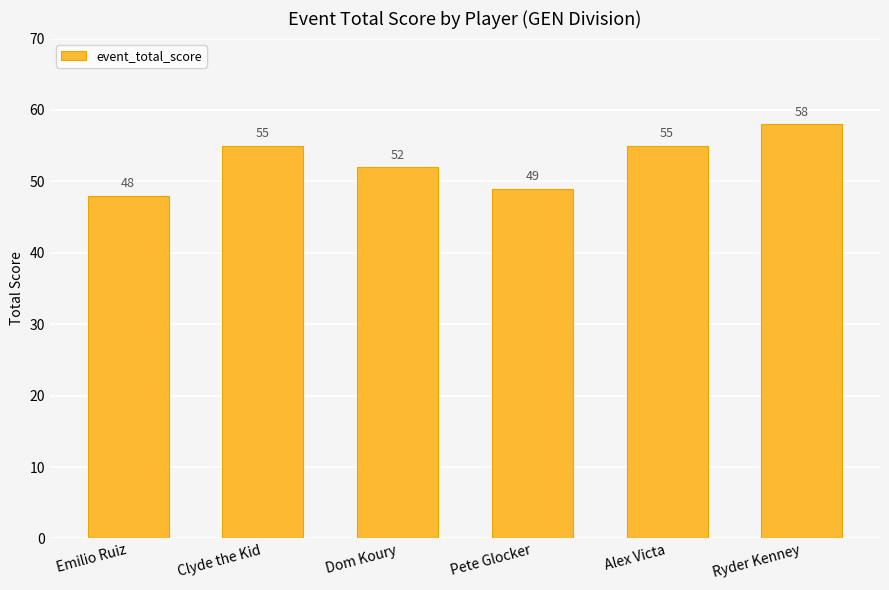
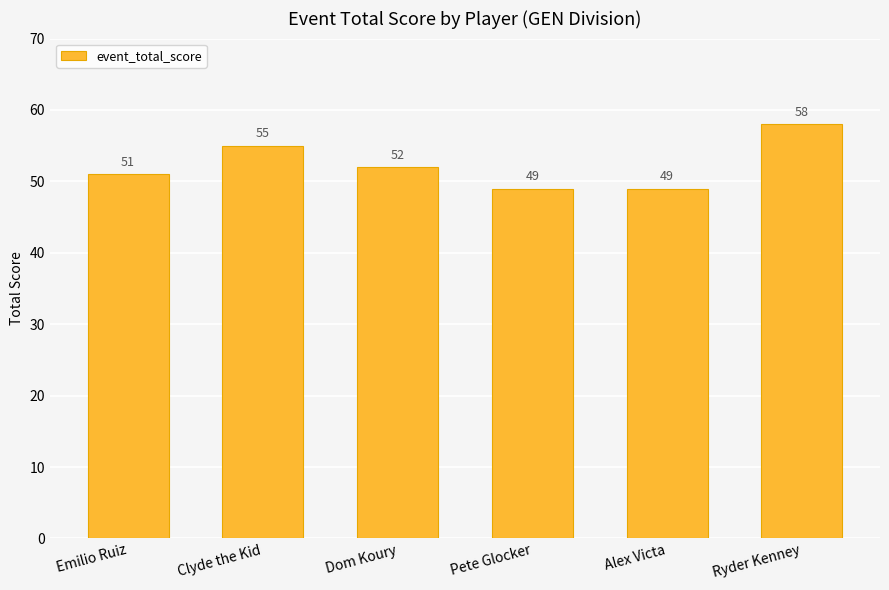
Emilio Ruiz: 48 -> 51
Alex Victa: 55 -> 49
